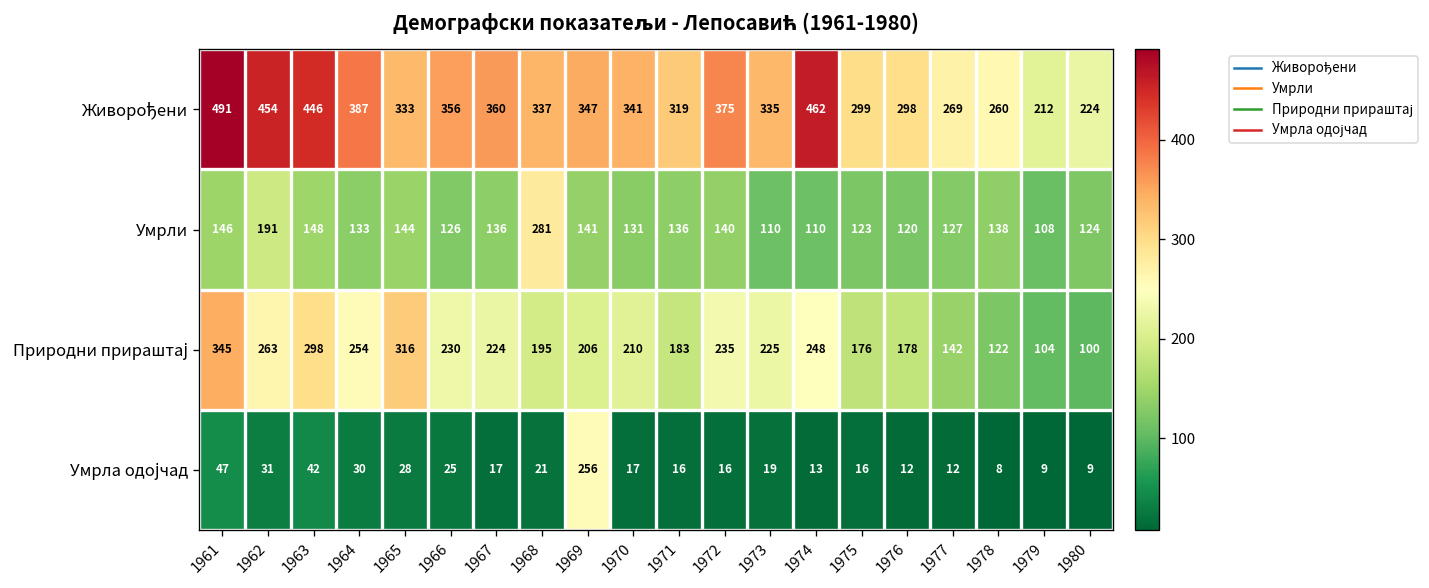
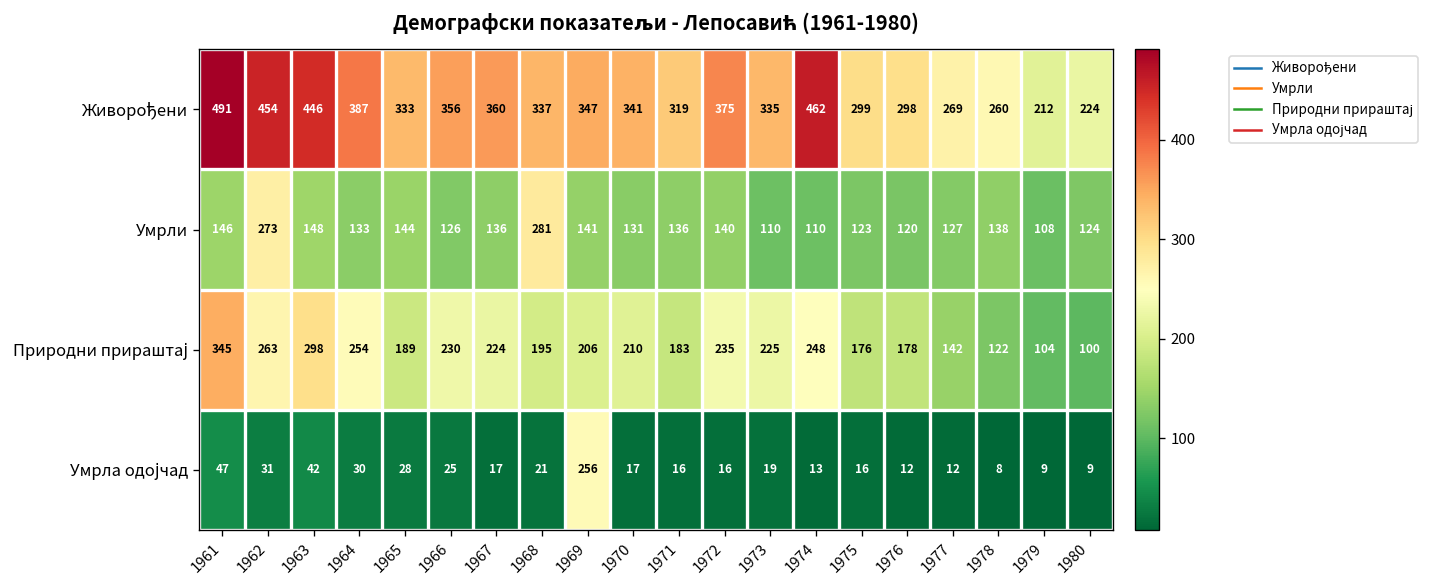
Умрли, 1962: 191 -> 273
Природни прираштај, 1965: 316 -> 189
